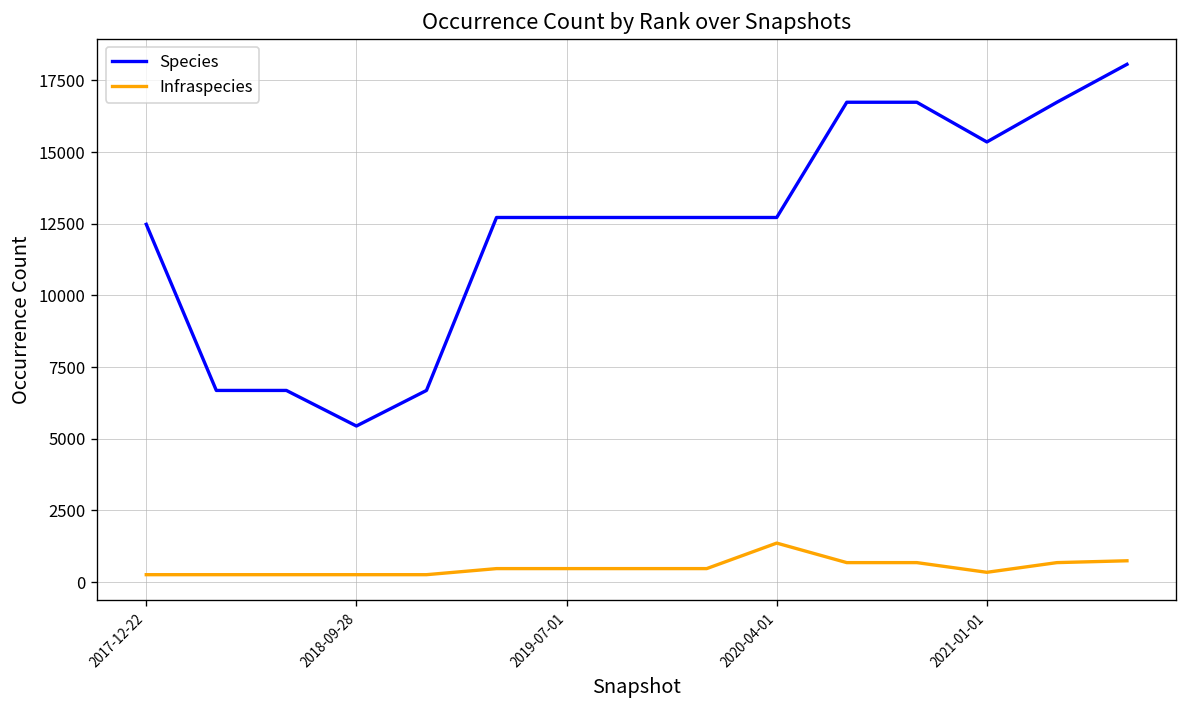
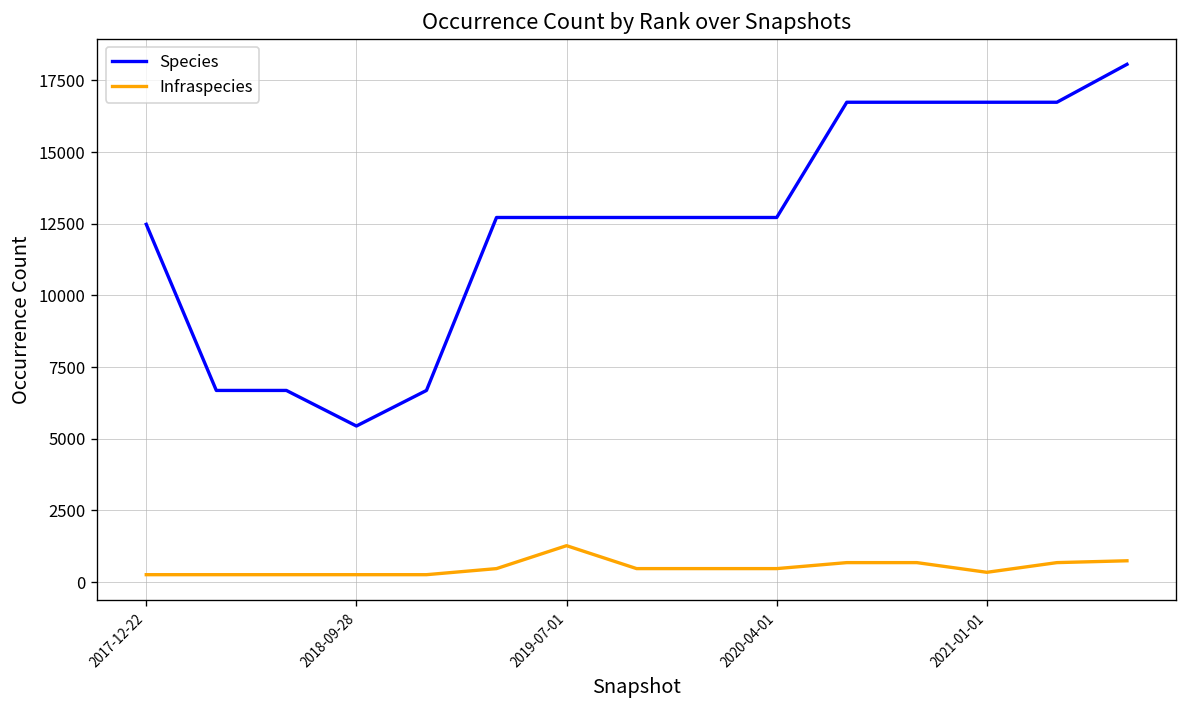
Infraspecies, 2019-07-01: 500 -> 1300
Infraspecies, 2020-04-01: 1400 -> 500
Species, 2021-01-01: 15400 -> 16700
